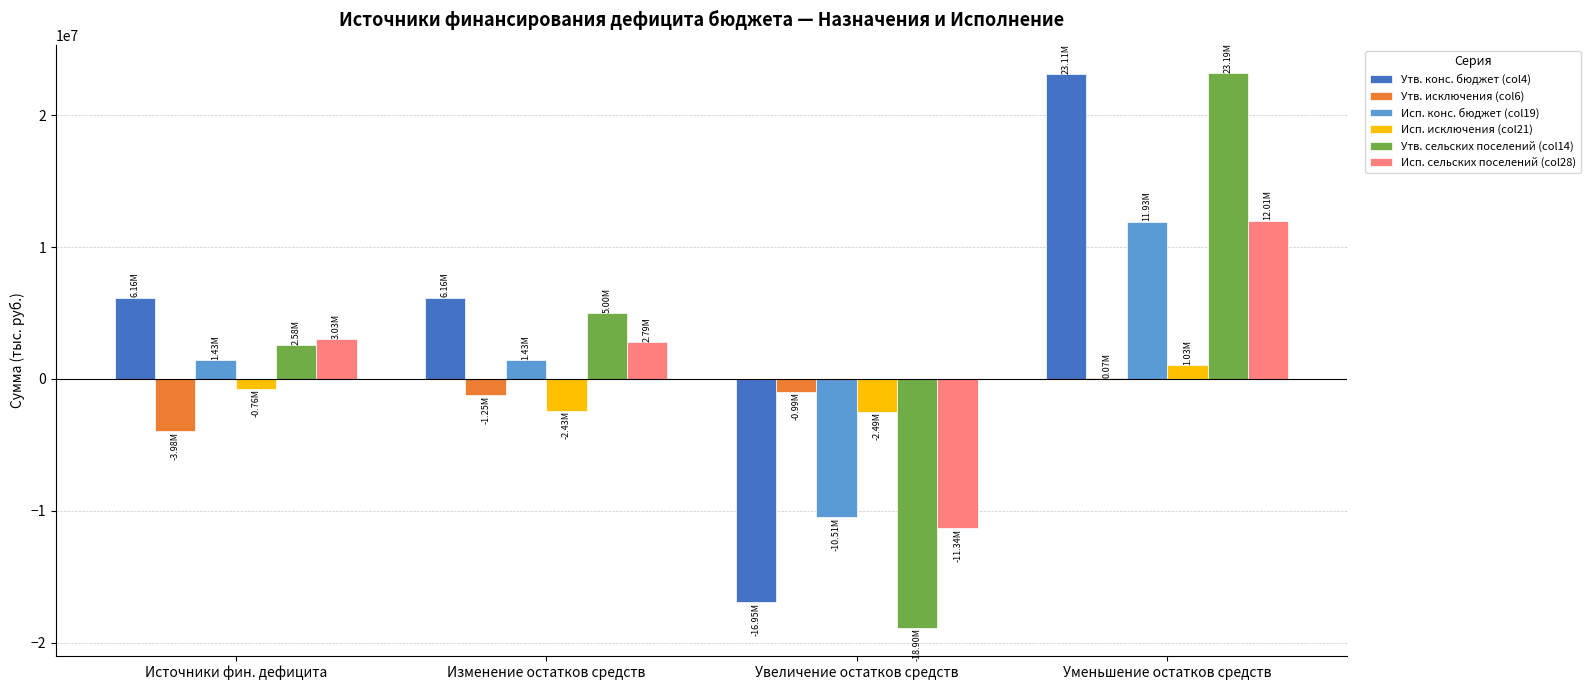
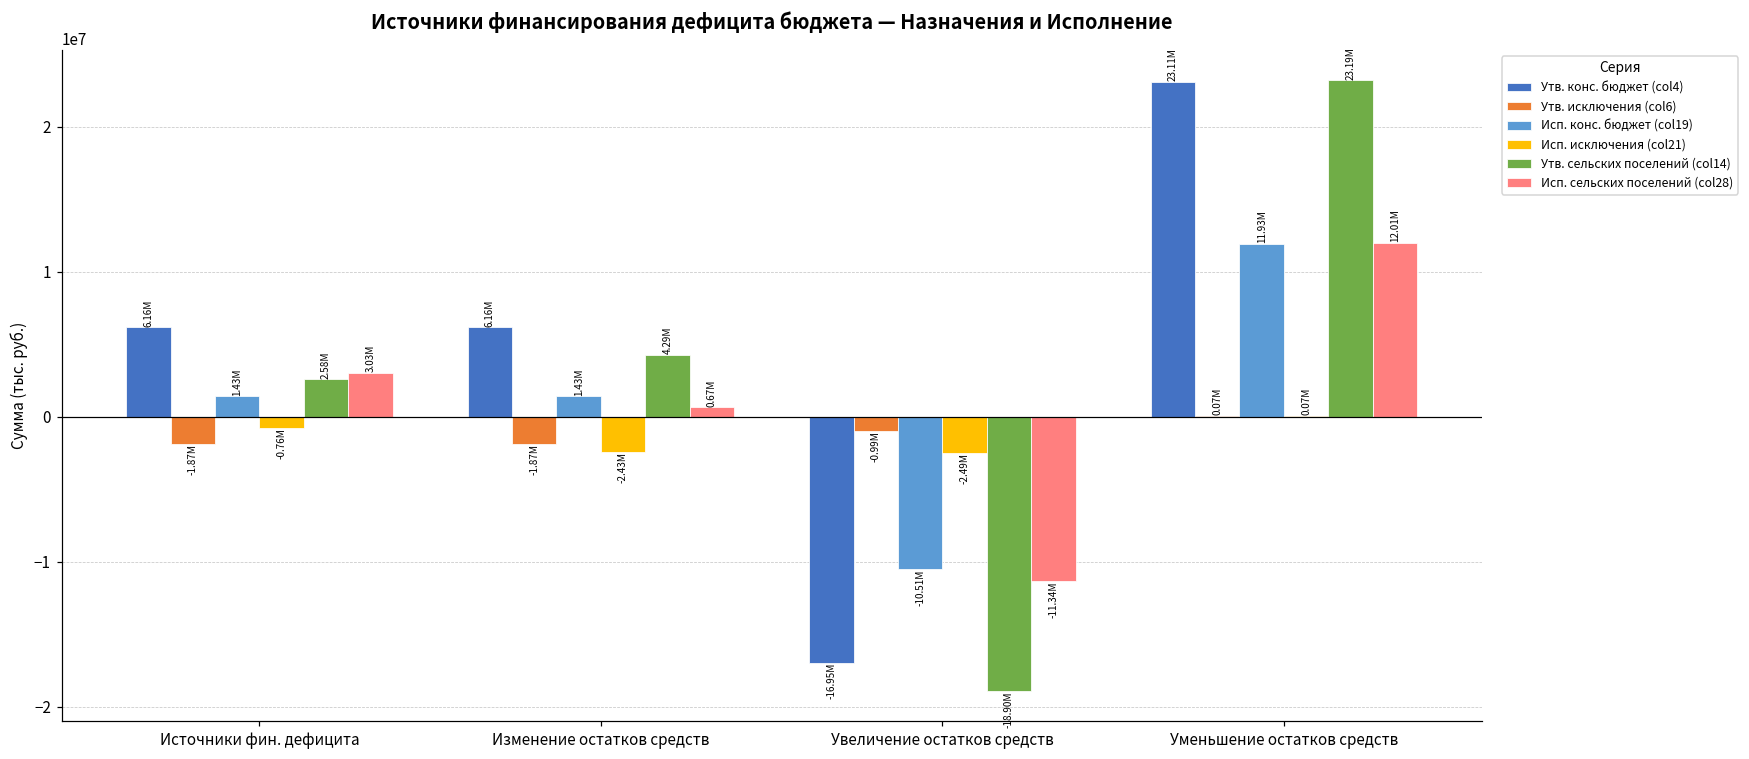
Утв. исключения (col6), Источники фин. дефицита: -3.98M -> -1.87M
Утв. исключения (col6), Изменение остатков средств: -1.25M -> -1.87M
Утв. сельских поселений (col14), Изменение остатков средств: 5.00M -> 4.29M
Исп. сельских поселений (col28), Изменение остатков средств: 2.79M -> 0.67M
Исп. исключения (col21), Уменьшение остатков средств: 1.03M -> 0.07M
